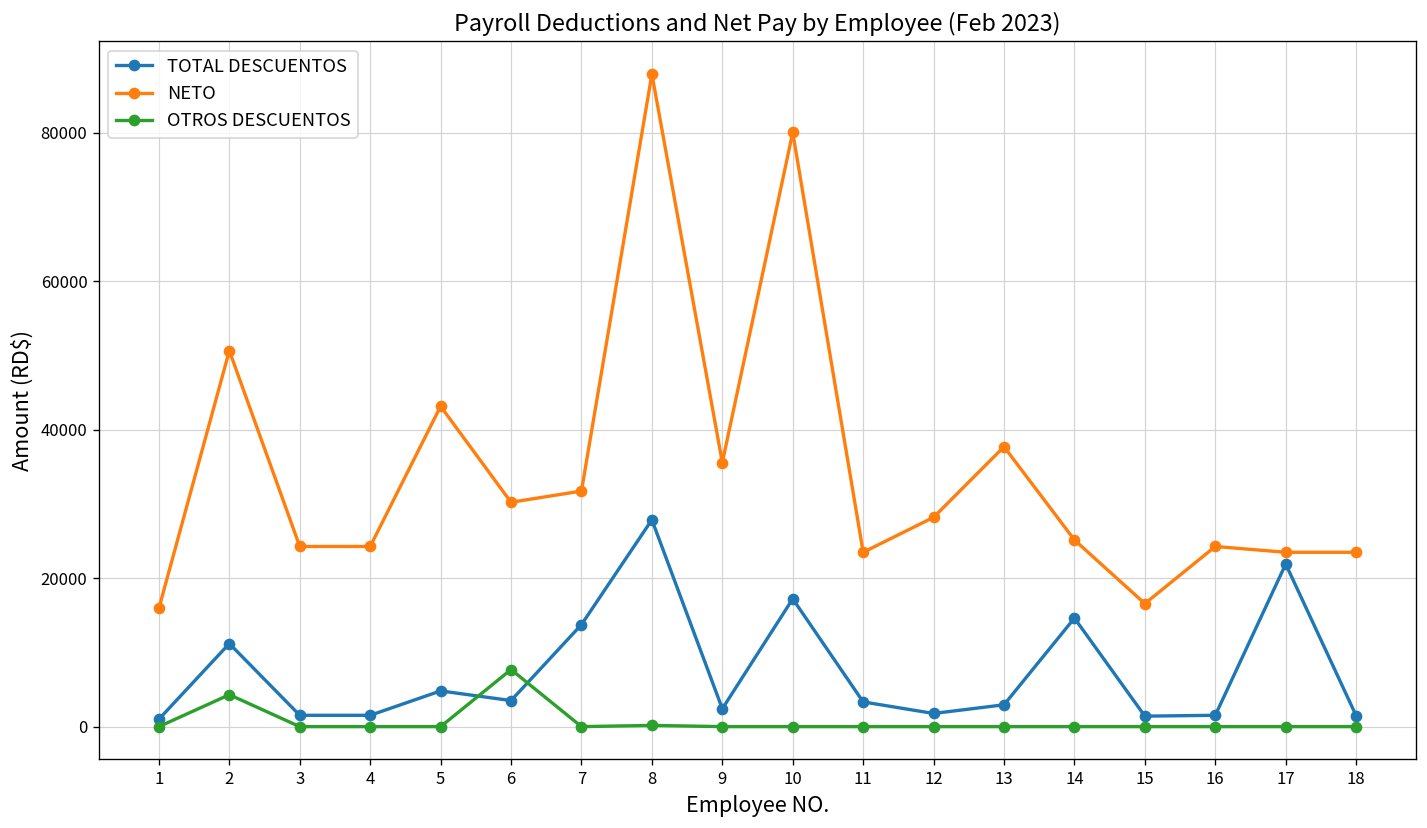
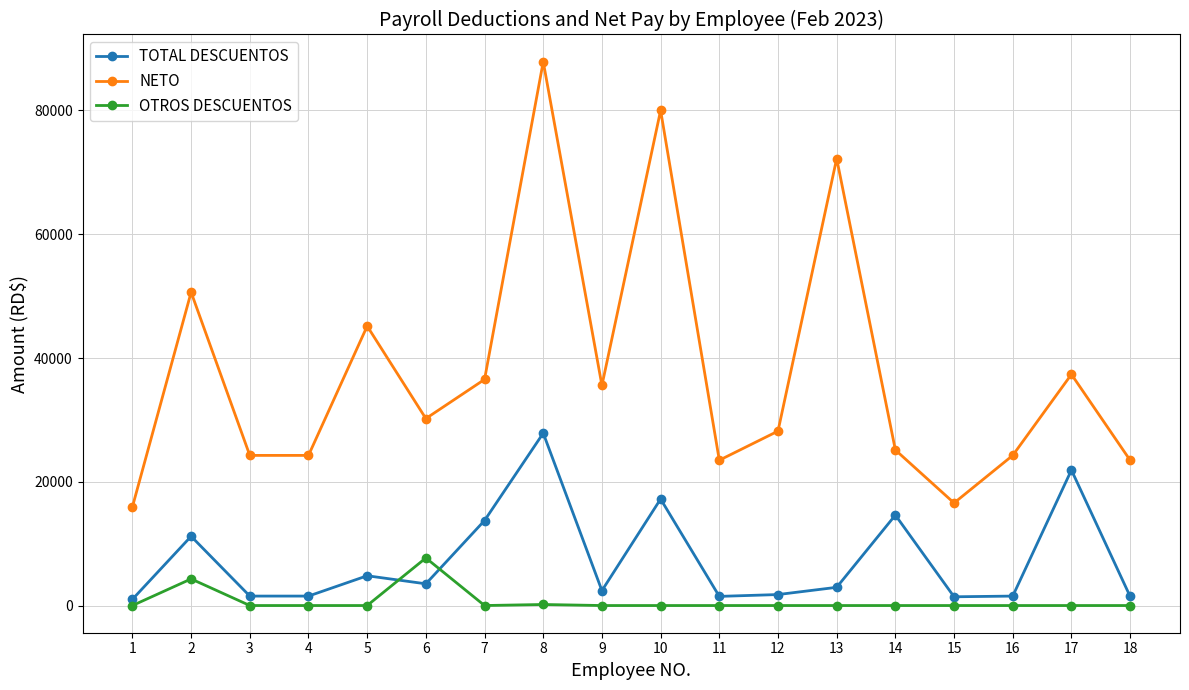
NETO, 5: 43000 -> 45000
NETO, 7: 32000 -> 37000
TOTAL DESCUENTOS, 11: 3000 -> 2000
NETO, 13: 38000 -> 72000
NETO, 17: 23000 -> 37000
